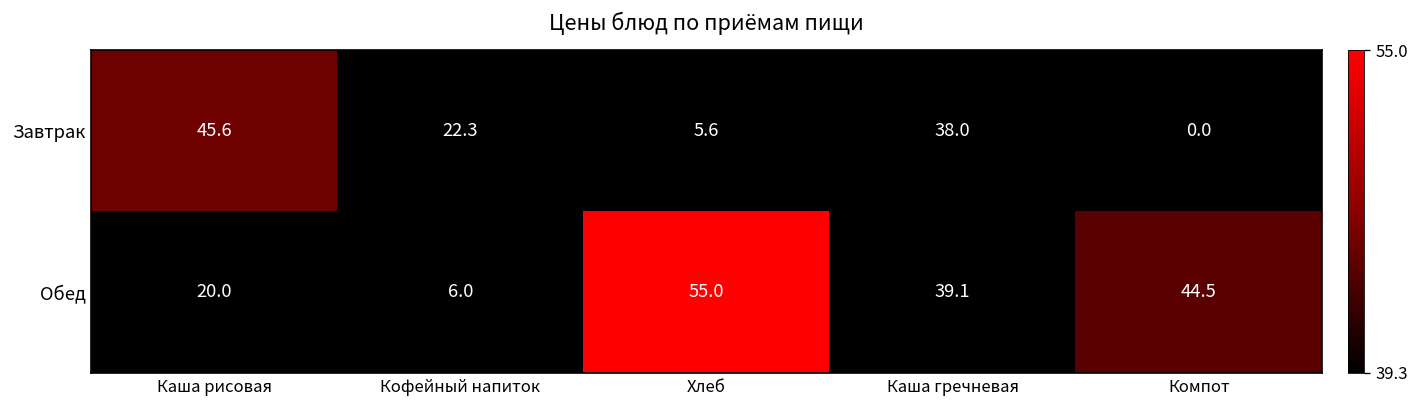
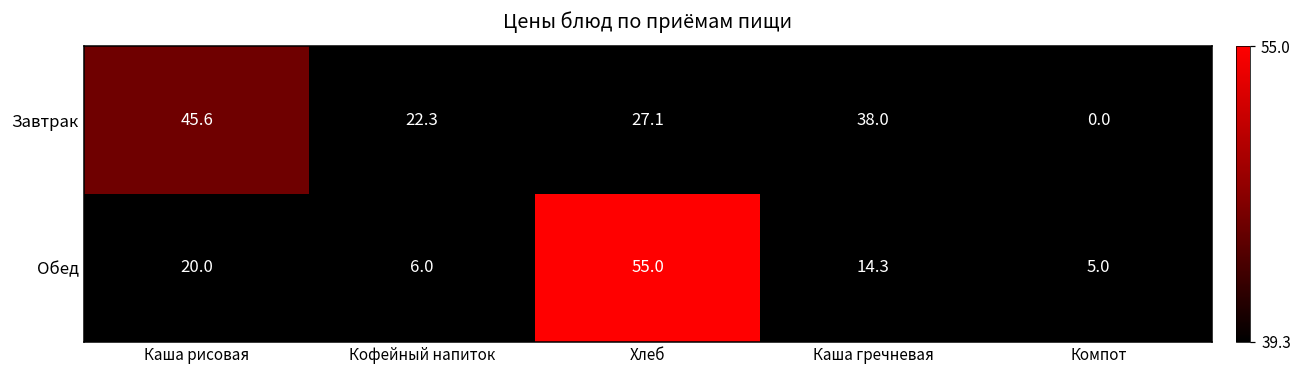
Завтрак, Хлеб: 5.6 -> 27.1
Обед, Каша гречневая: 39.1 -> 14.3
Обед, Компот: 44.5 -> 5.0
